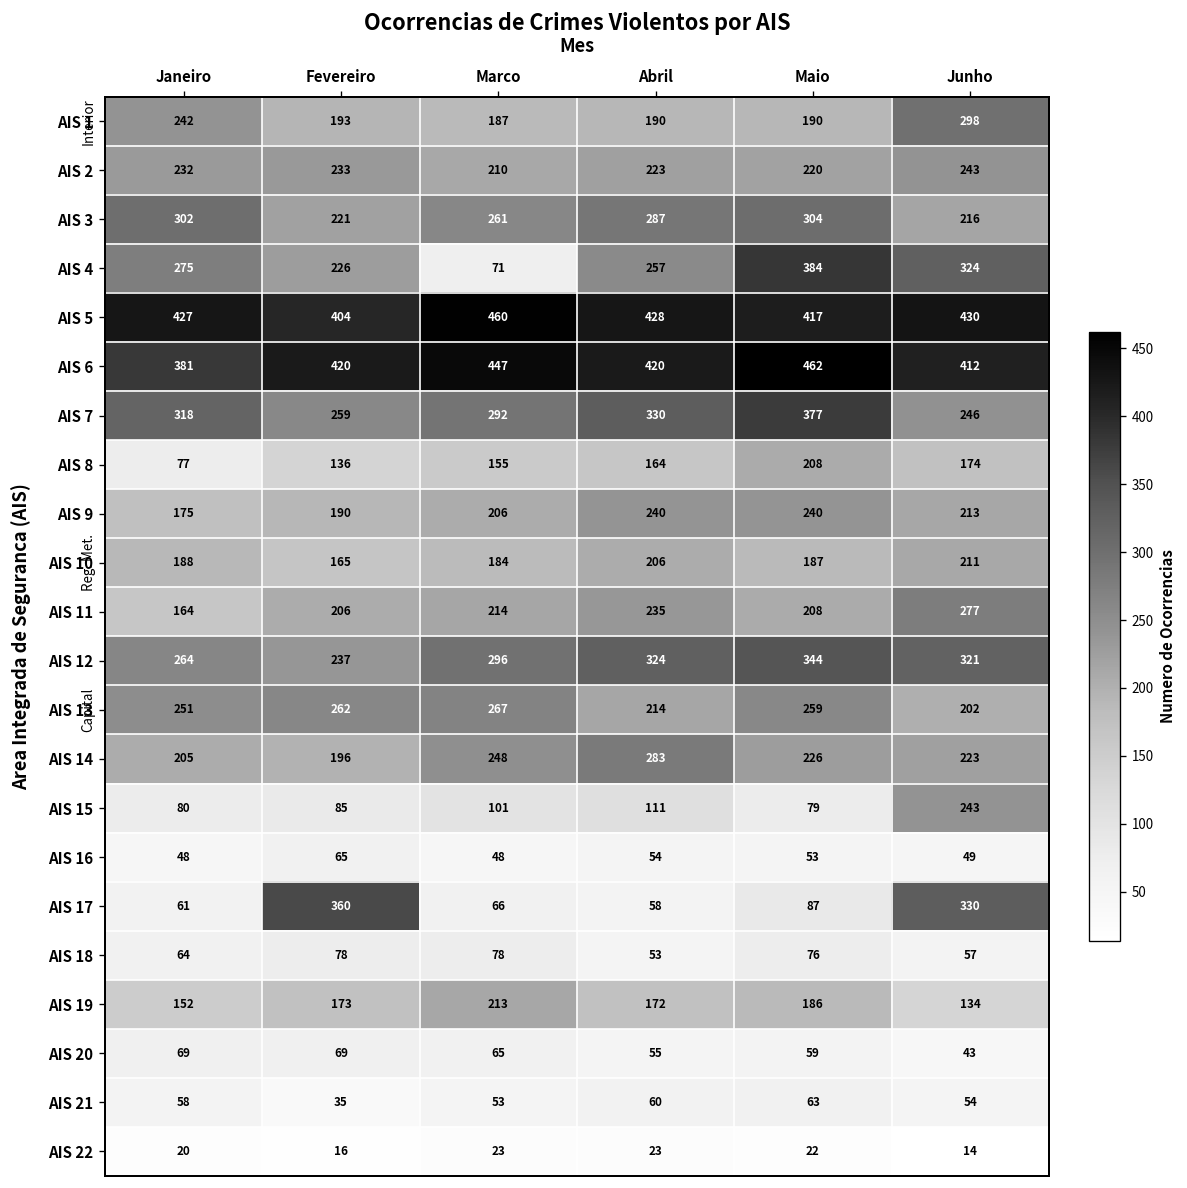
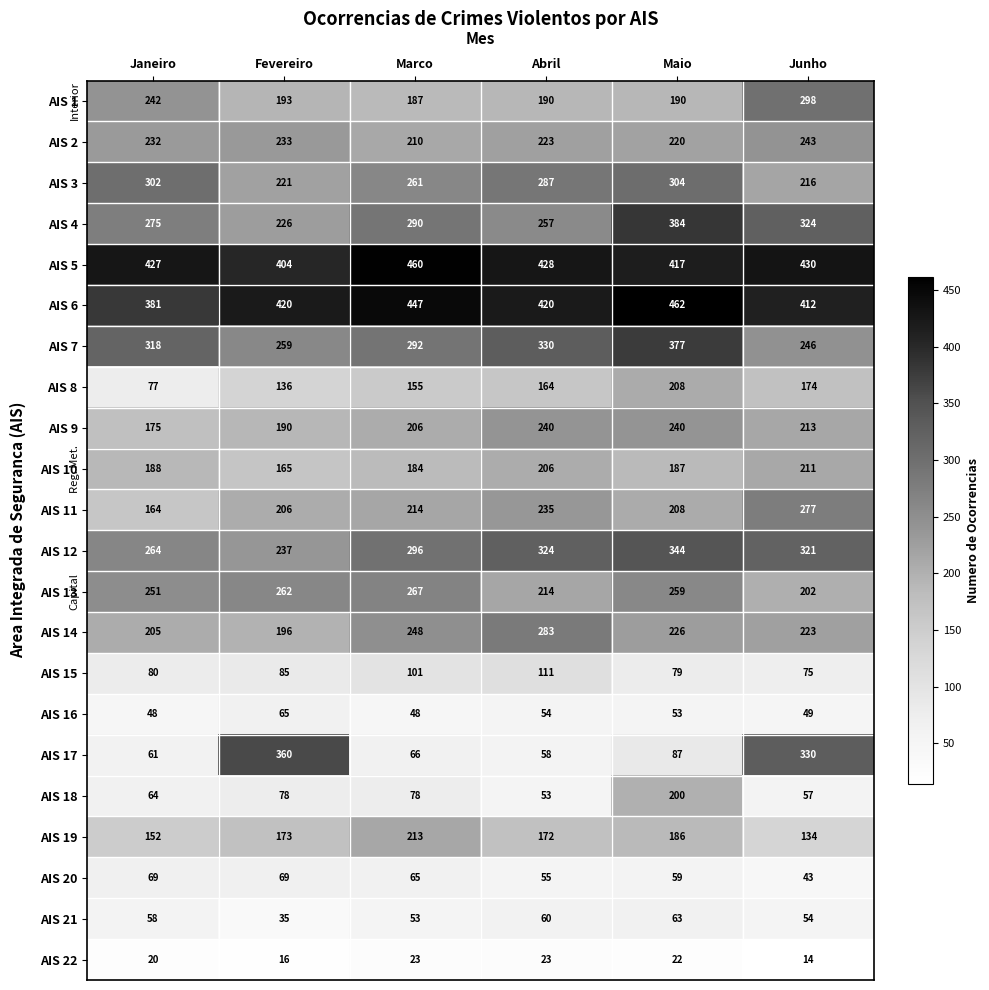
AIS 4, Marco: 71 -> 290
AIS 15, Junho: 243 -> 75
AIS 18, Maio: 76 -> 200
